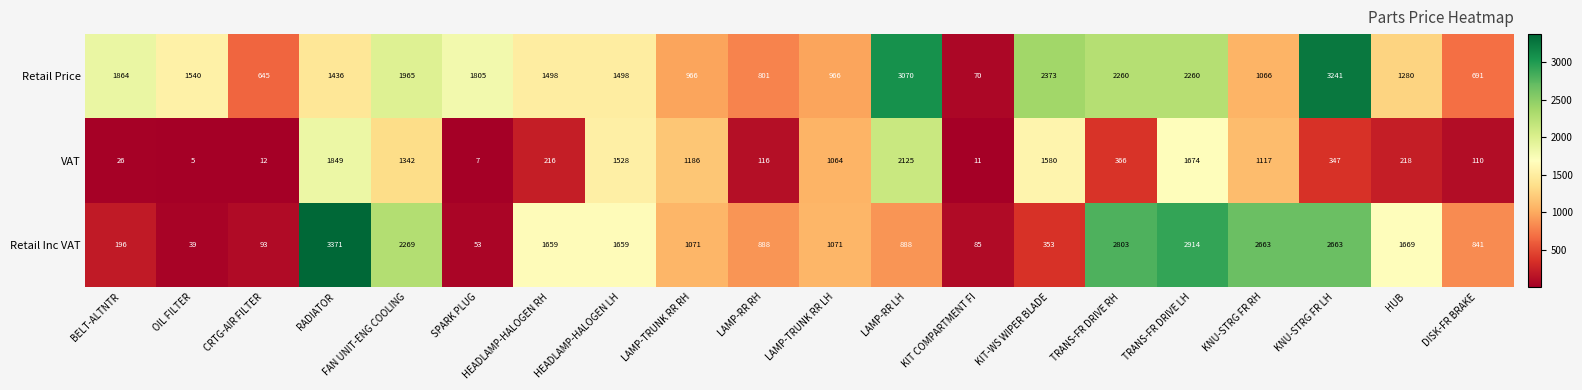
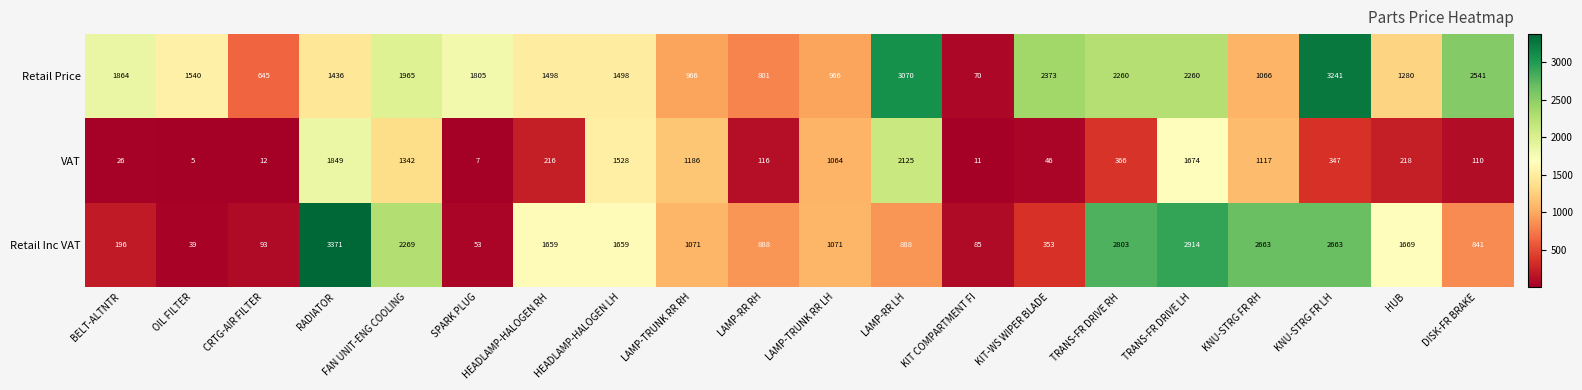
Retail Price, DISK-FR BRAKE: 691 -> 2541
VAT, KIT-WS WIPER BLADE: 1580 -> 46
